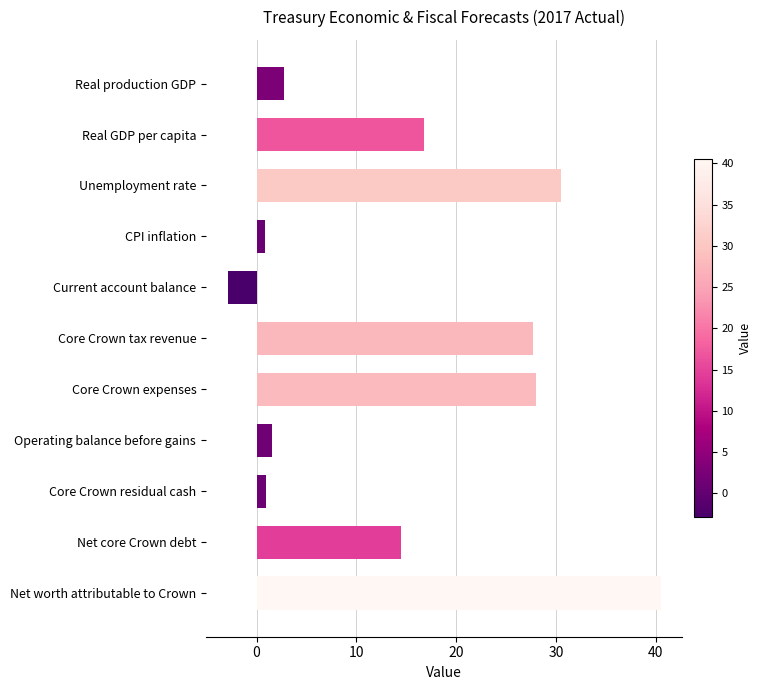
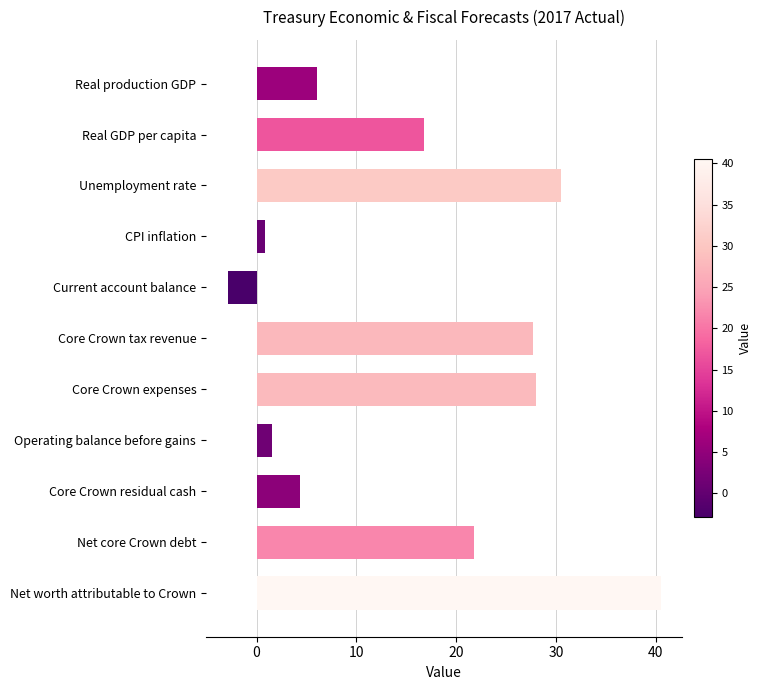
Real production GDP: 3 -> 6
Core Crown residual cash: 1 -> 4
Net core Crown debt: 15 -> 22
